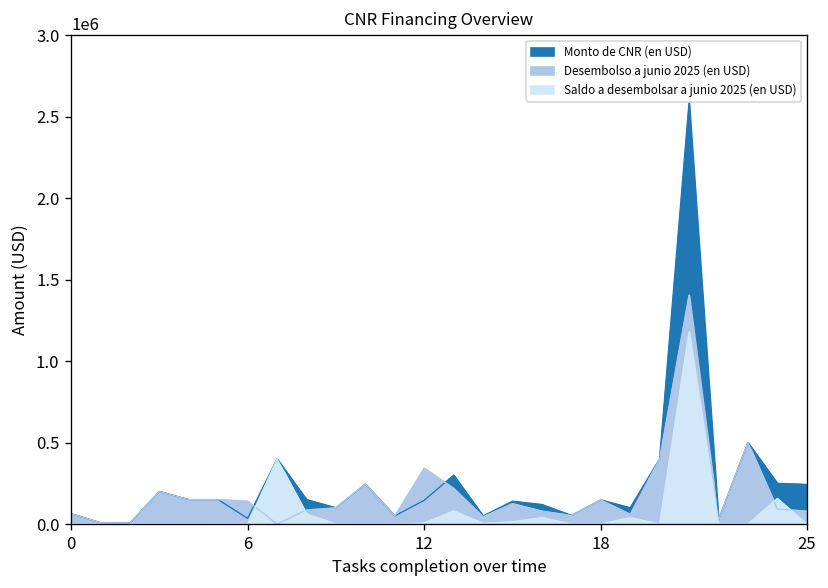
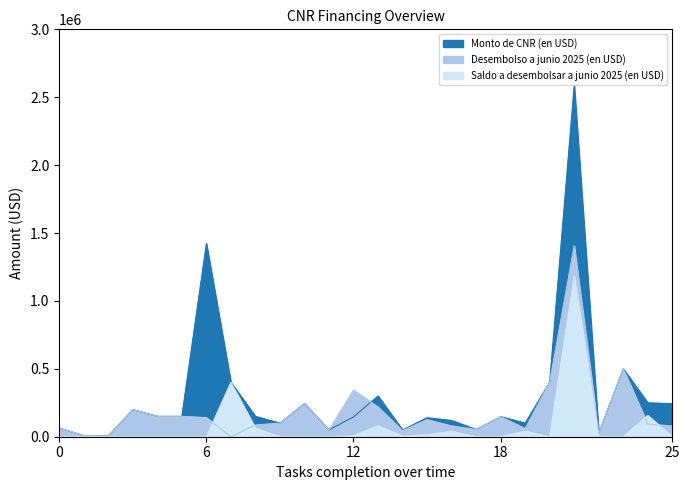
Monto de CNR (en USD), 6: 40000 -> 1420000
